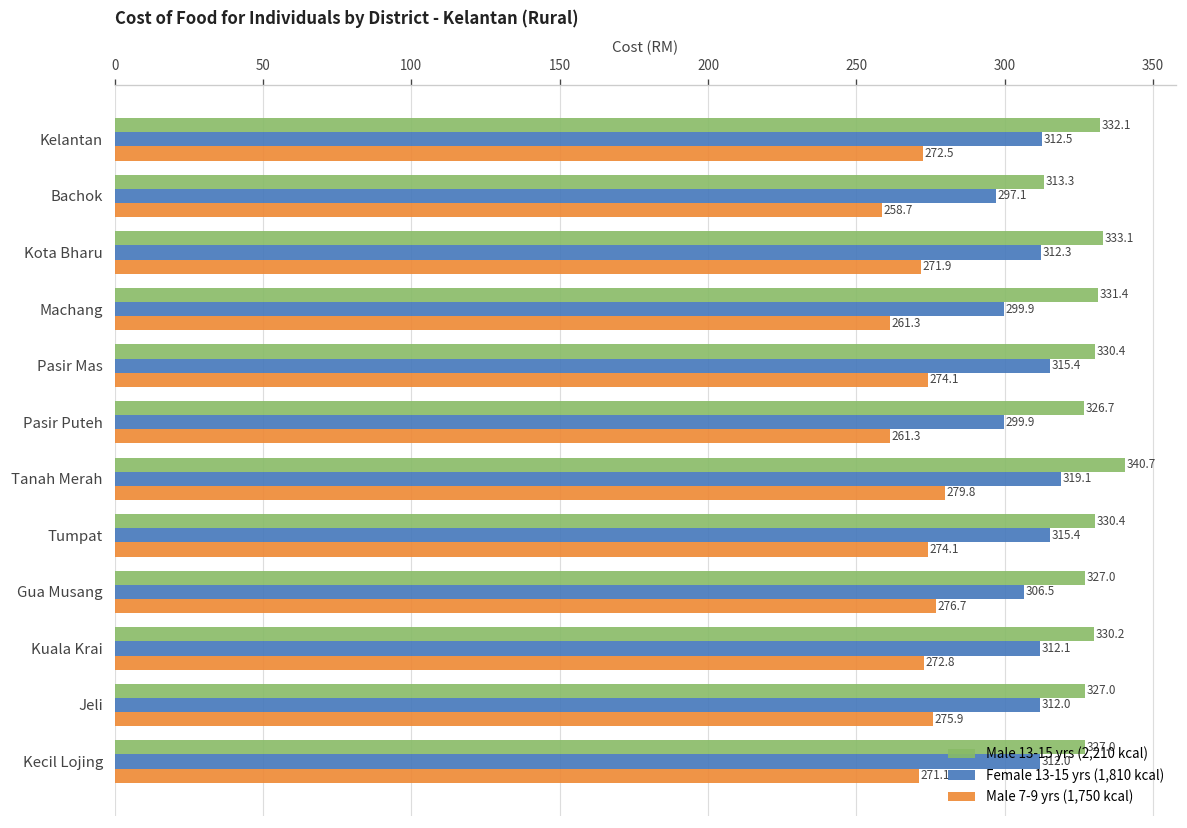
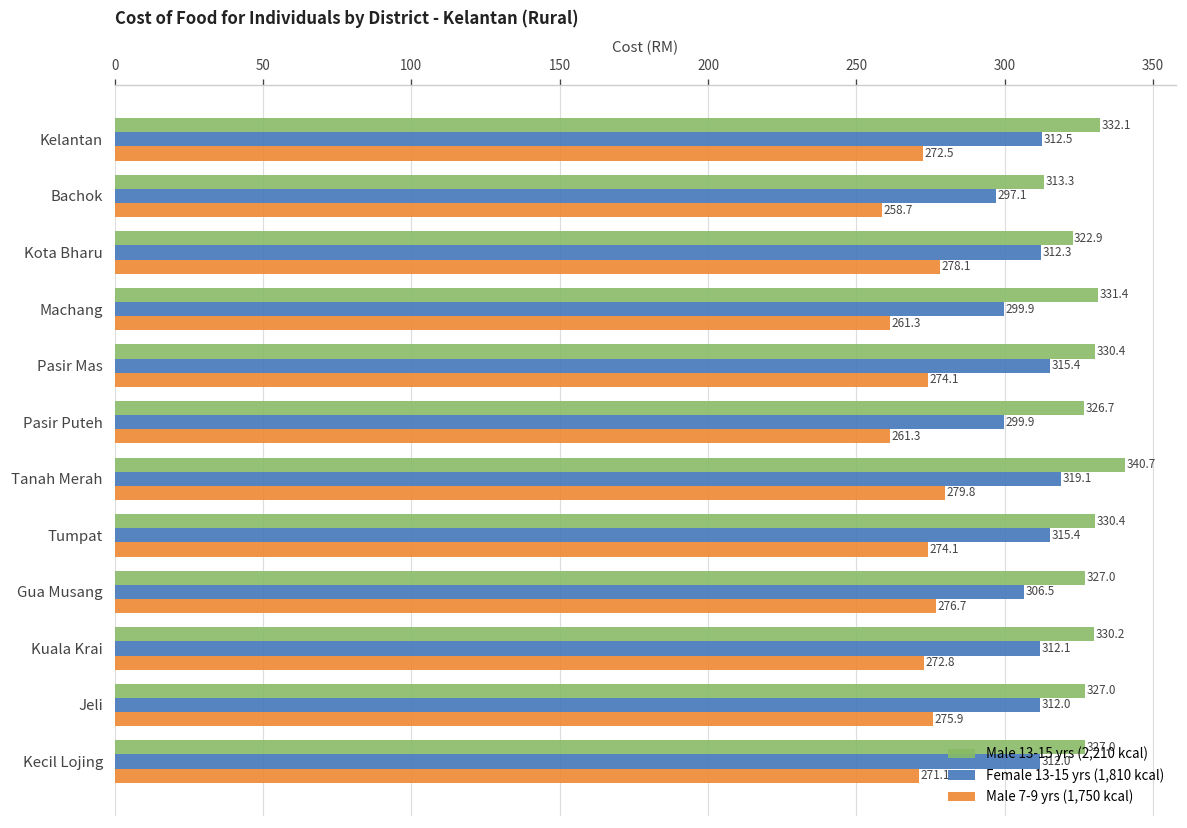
Male 13-15 yrs (2,210 kcal), Kota Bharu: 333.1 -> 322.9
Male 7-9 yrs (1,750 kcal), Kota Bharu: 271.9 -> 278.1
